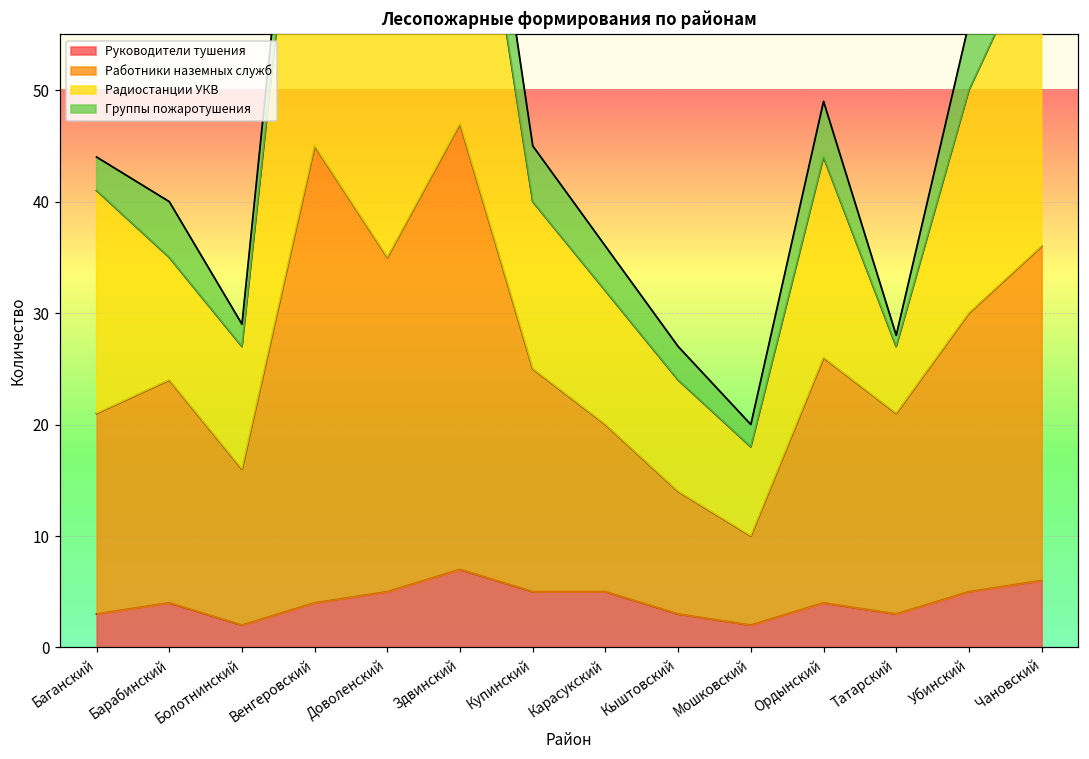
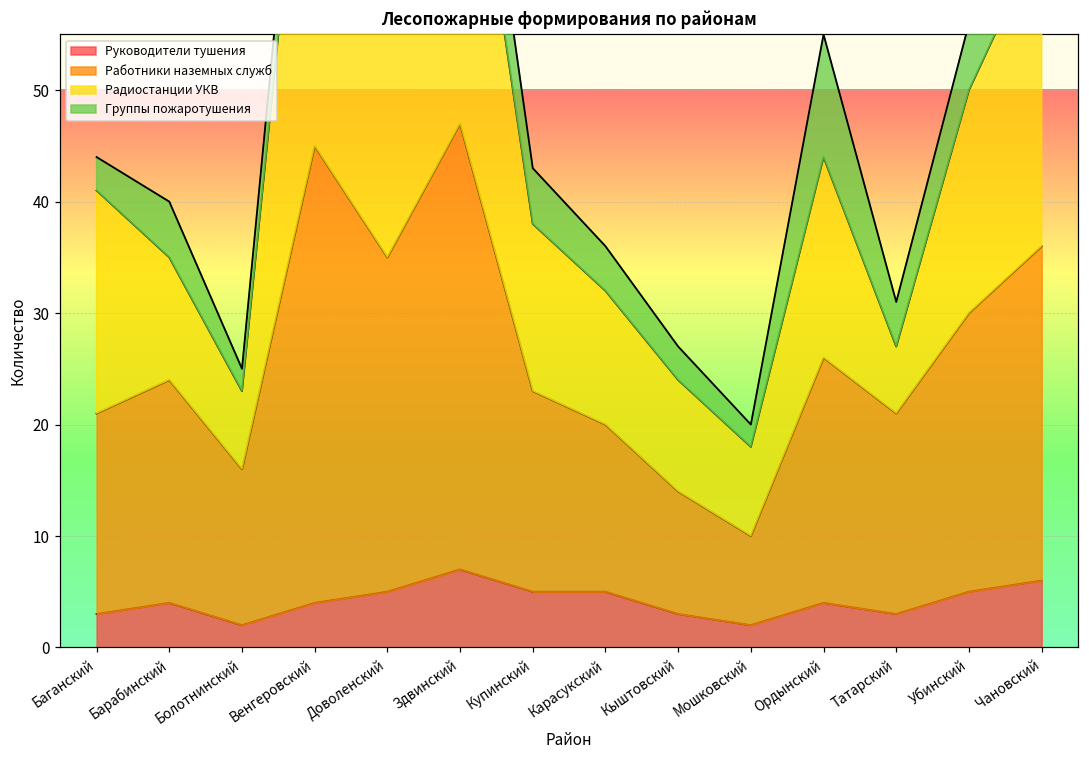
Радиостанции УКВ, Болотнинский: 11 -> 7
Работники наземных служб, Купинский: 20 -> 18
Группы пожаротушения, Ордынский: 5 -> 11
Группы пожаротушения, Татарский: 1 -> 4
